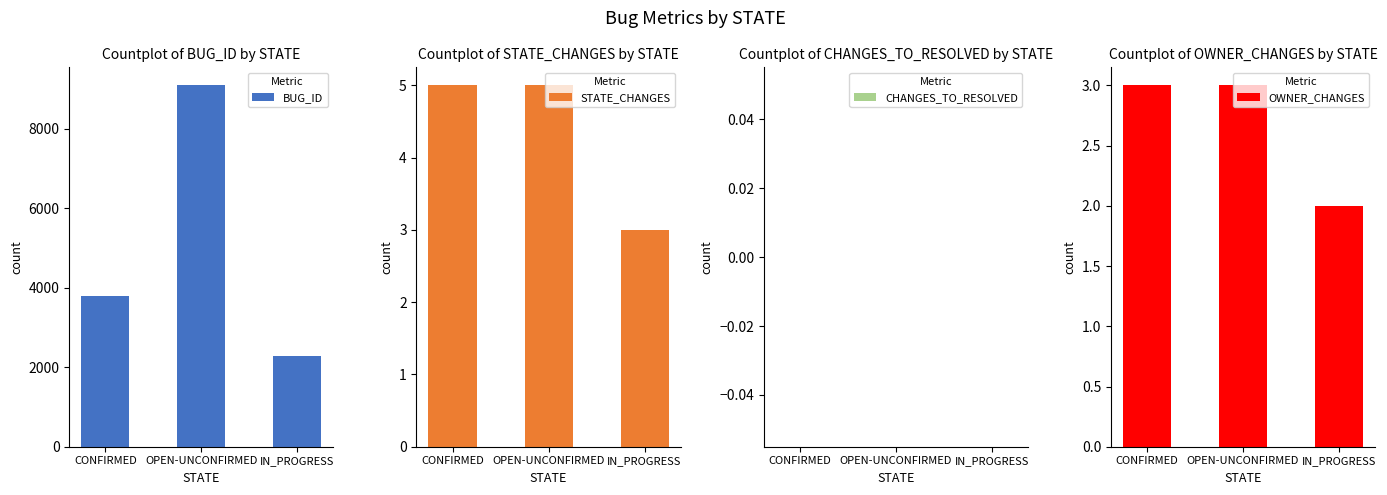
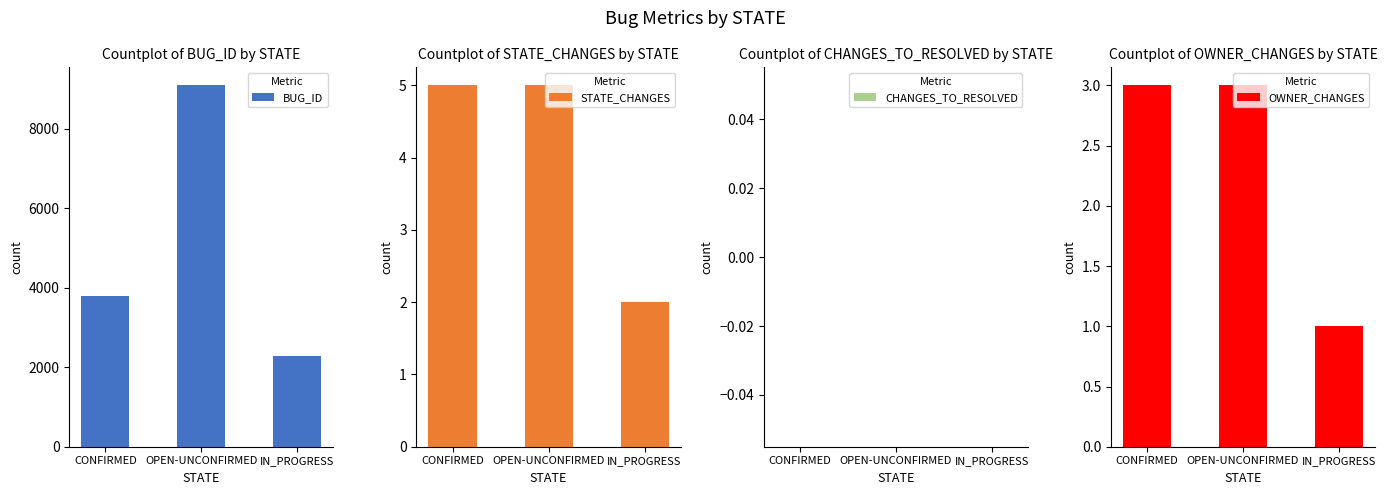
Countplot of STATE_CHANGES by STATE, IN_PROGRESS: 3 -> 2
Countplot of OWNER_CHANGES by STATE, IN_PROGRESS: 2 -> 1
